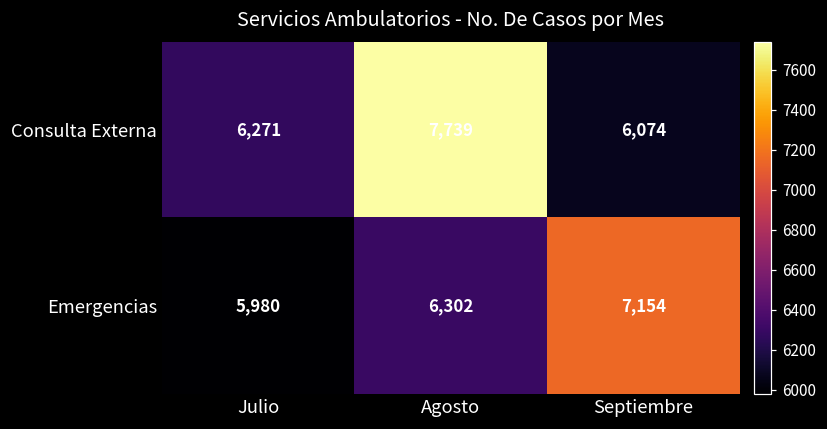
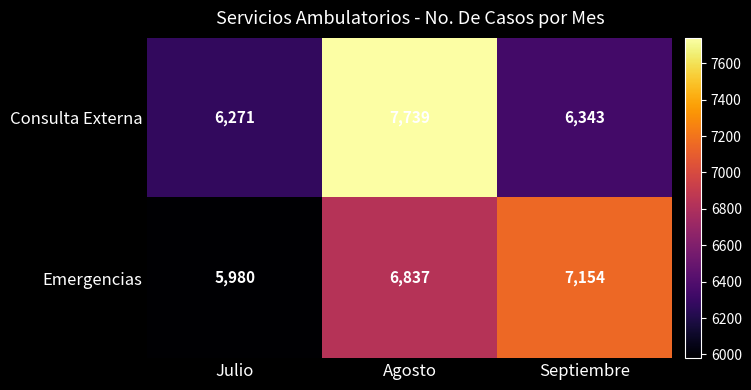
Consulta Externa, Septiembre: 6,074 -> 6,343
Emergencias, Agosto: 6,302 -> 6,837
